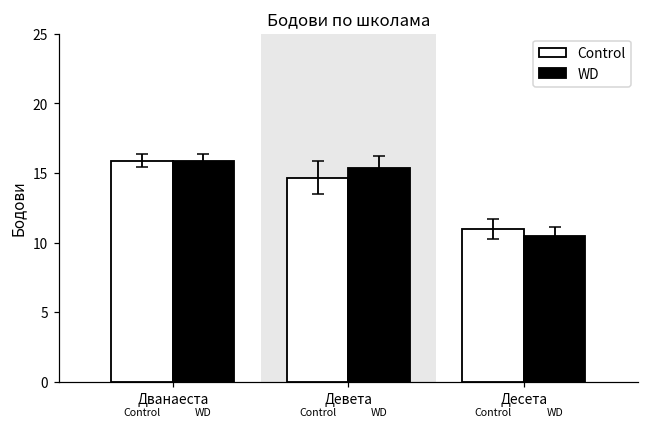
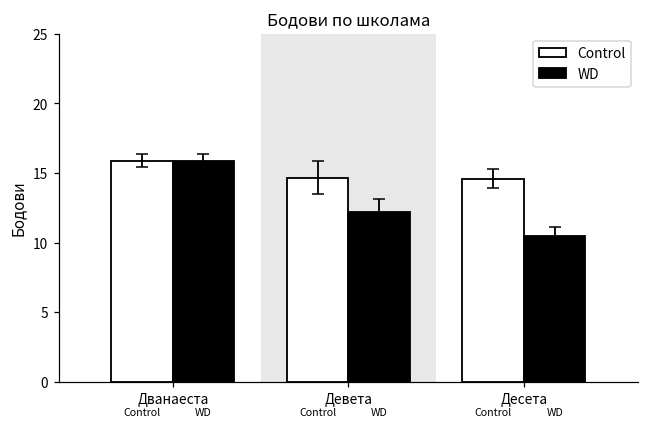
WD, Девета: 15.3 -> 12.2
Control, Десета: 11.0 -> 14.6
